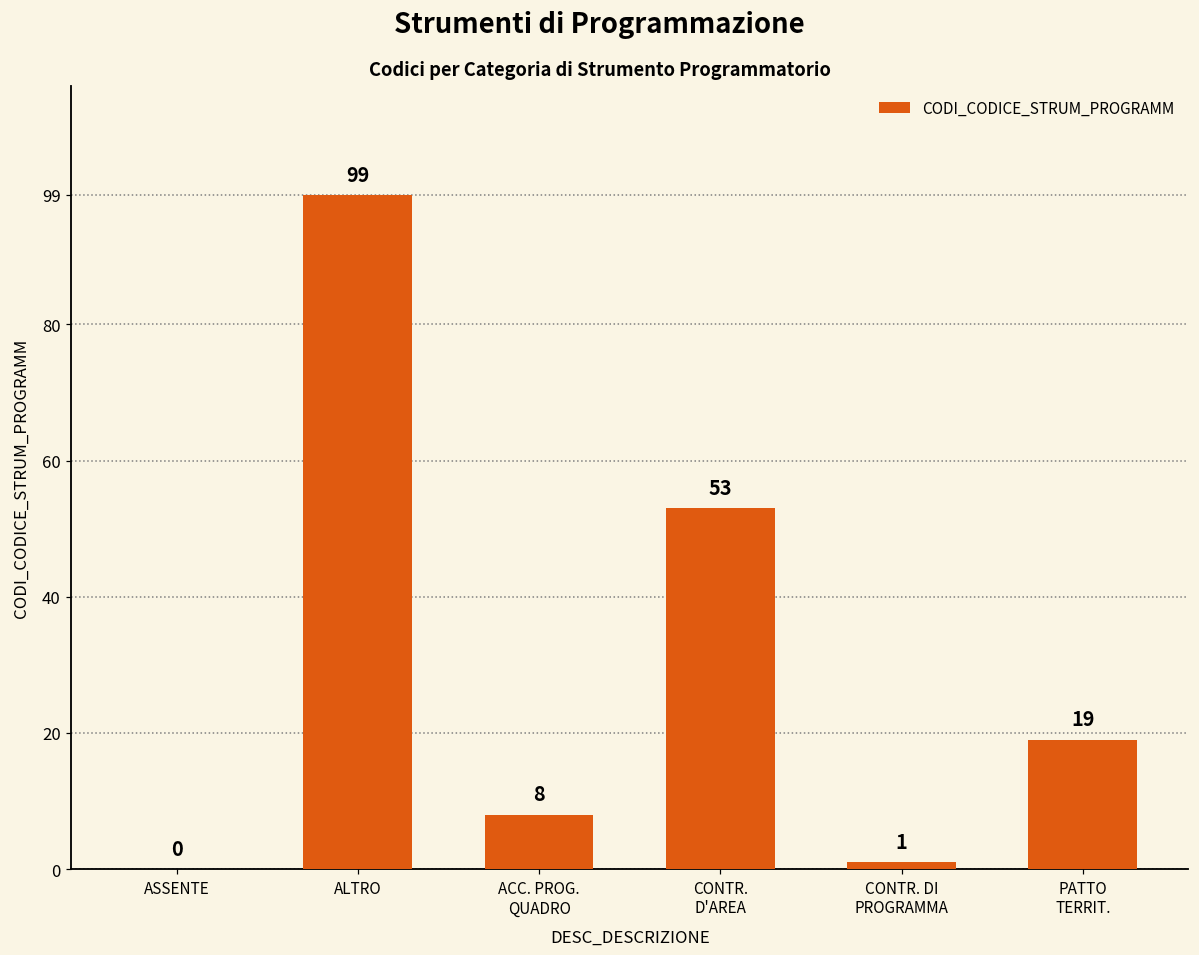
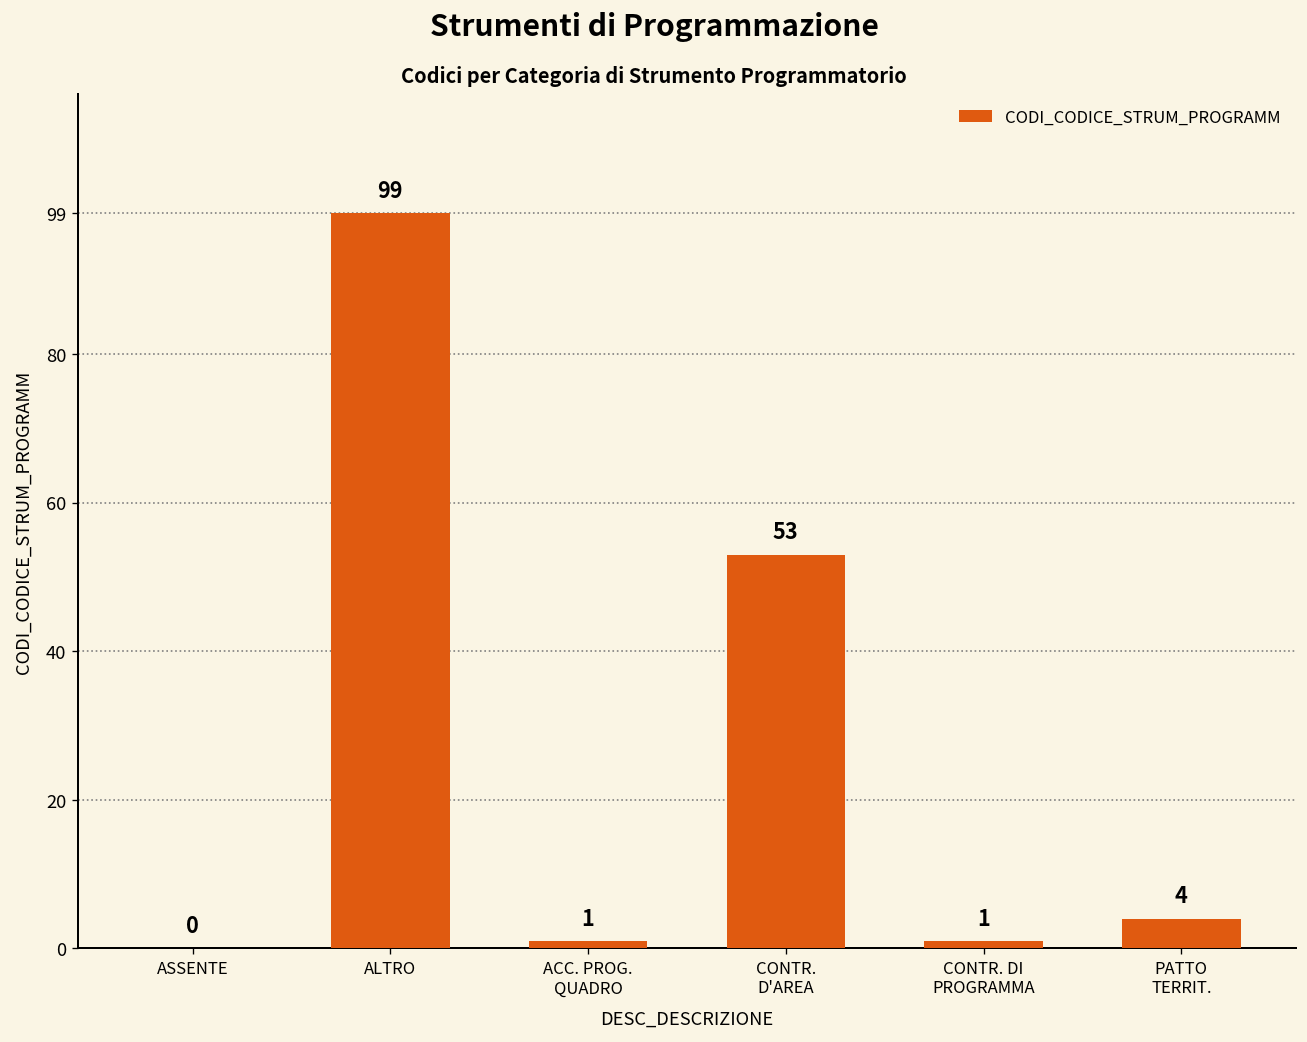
ACC. PROG. QUADRO: 8 -> 1
PATTO TERRIT.: 19 -> 4
